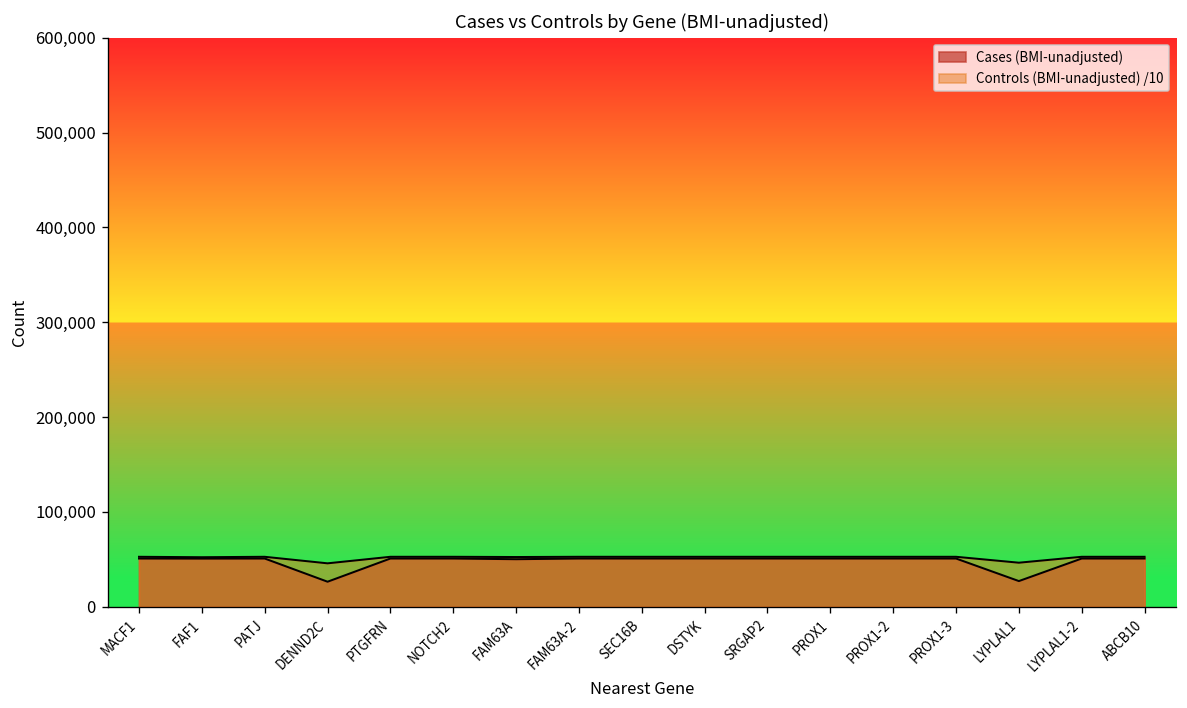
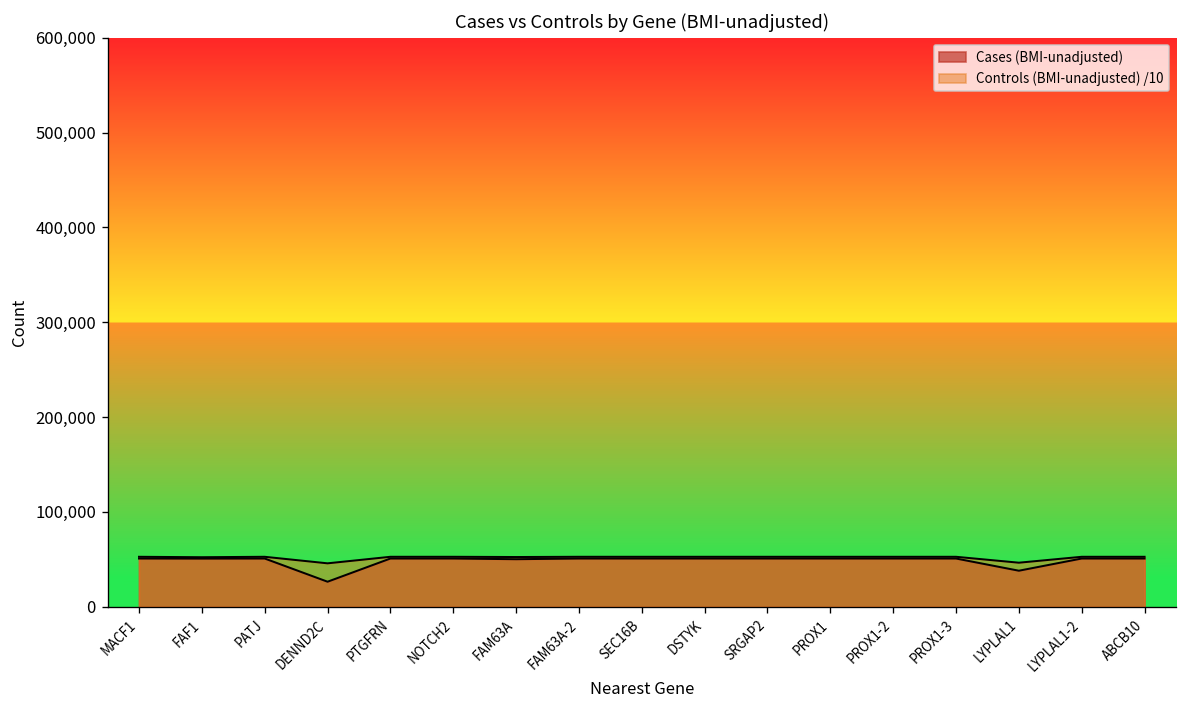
Cases (BMI-unadjusted), LYPLAL1: 30,000 -> 40,000
